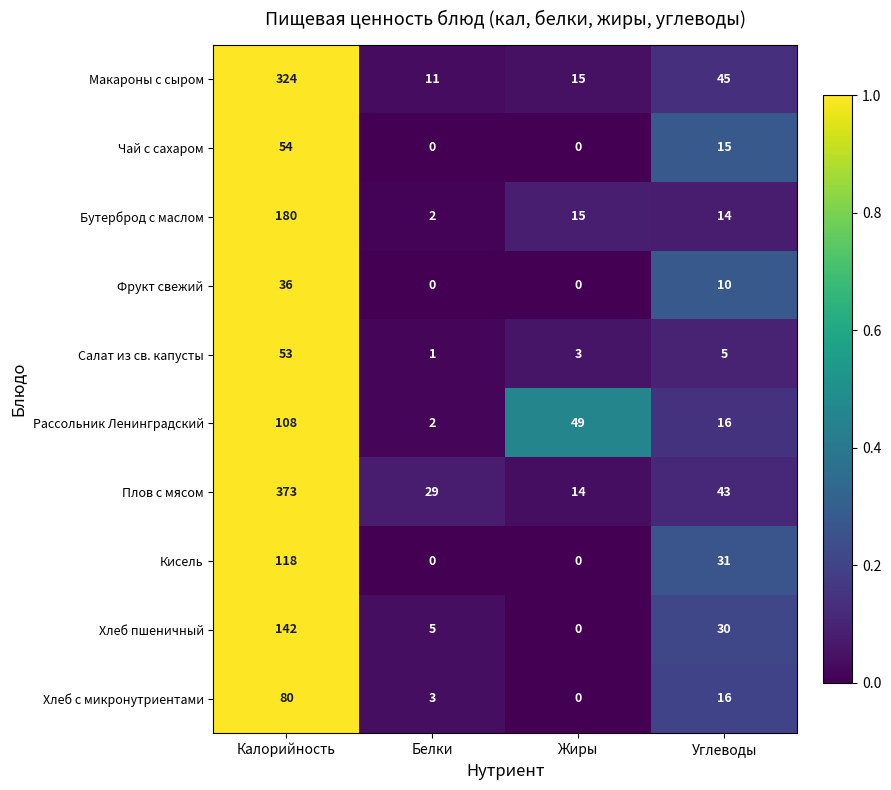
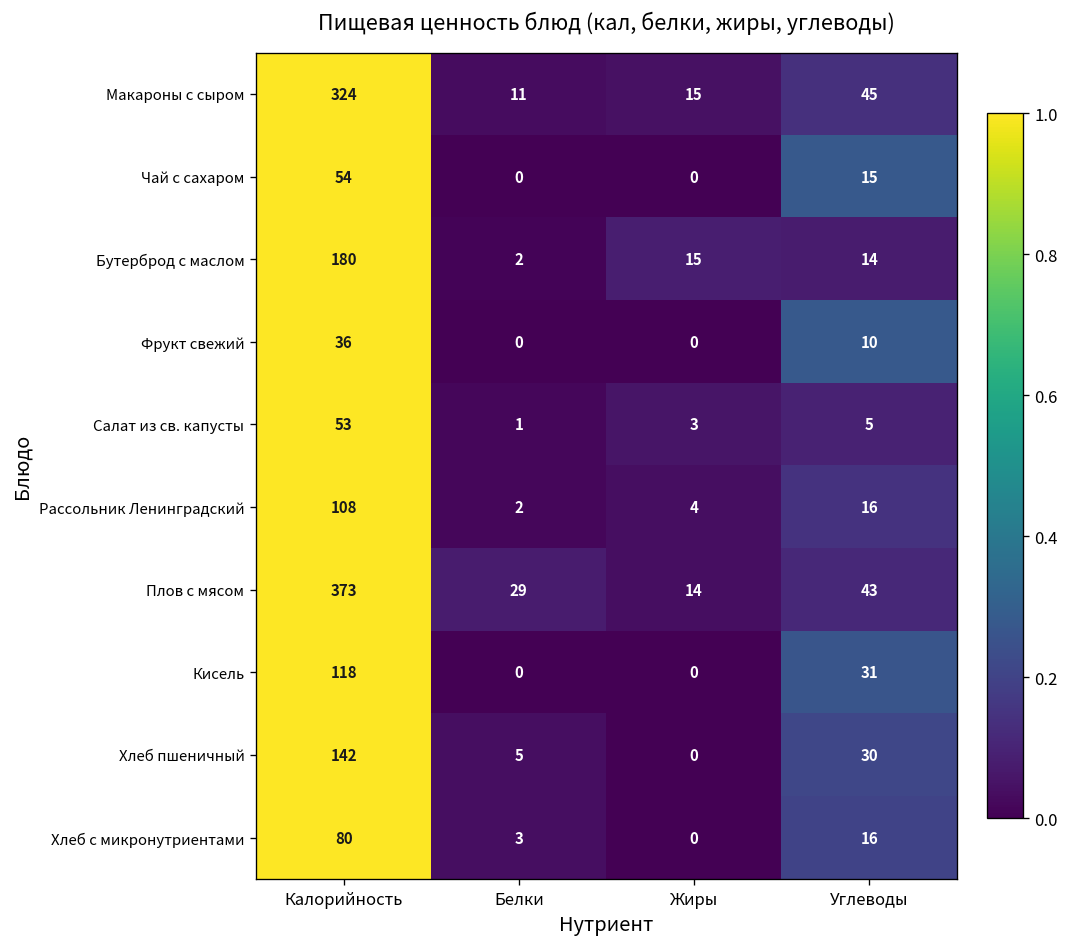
Рассольник Ленинградский, Жиры: 49 -> 4
